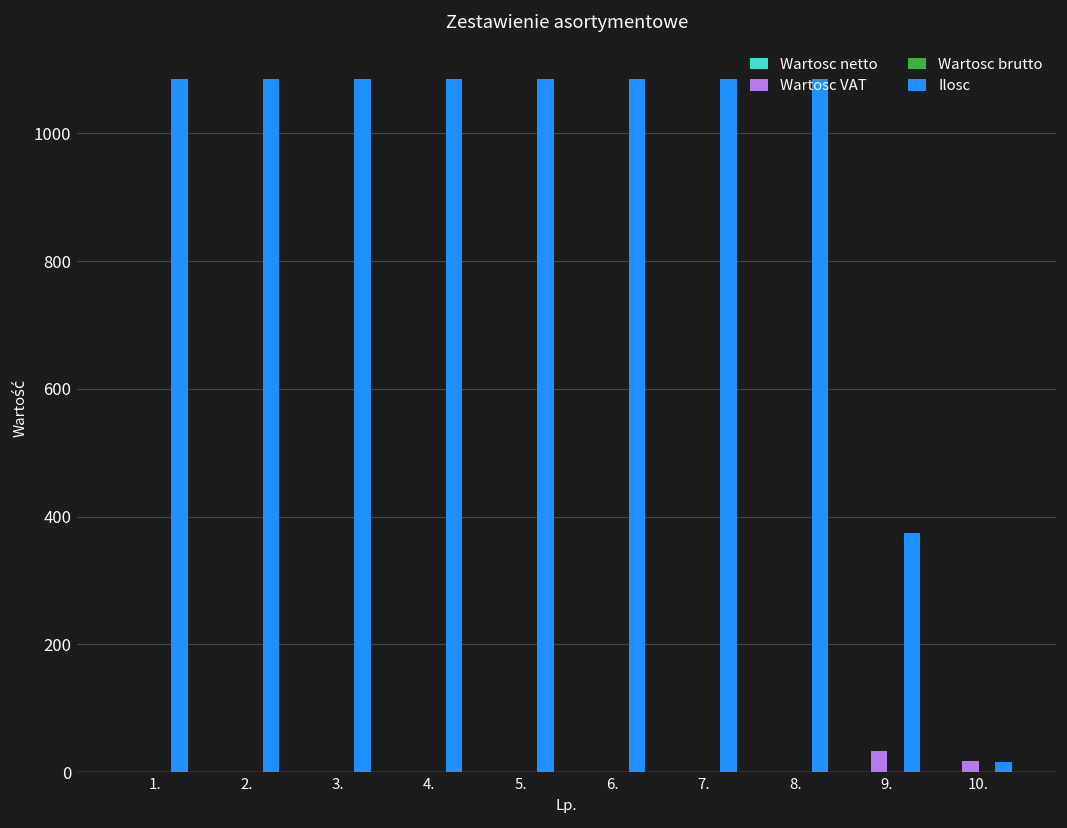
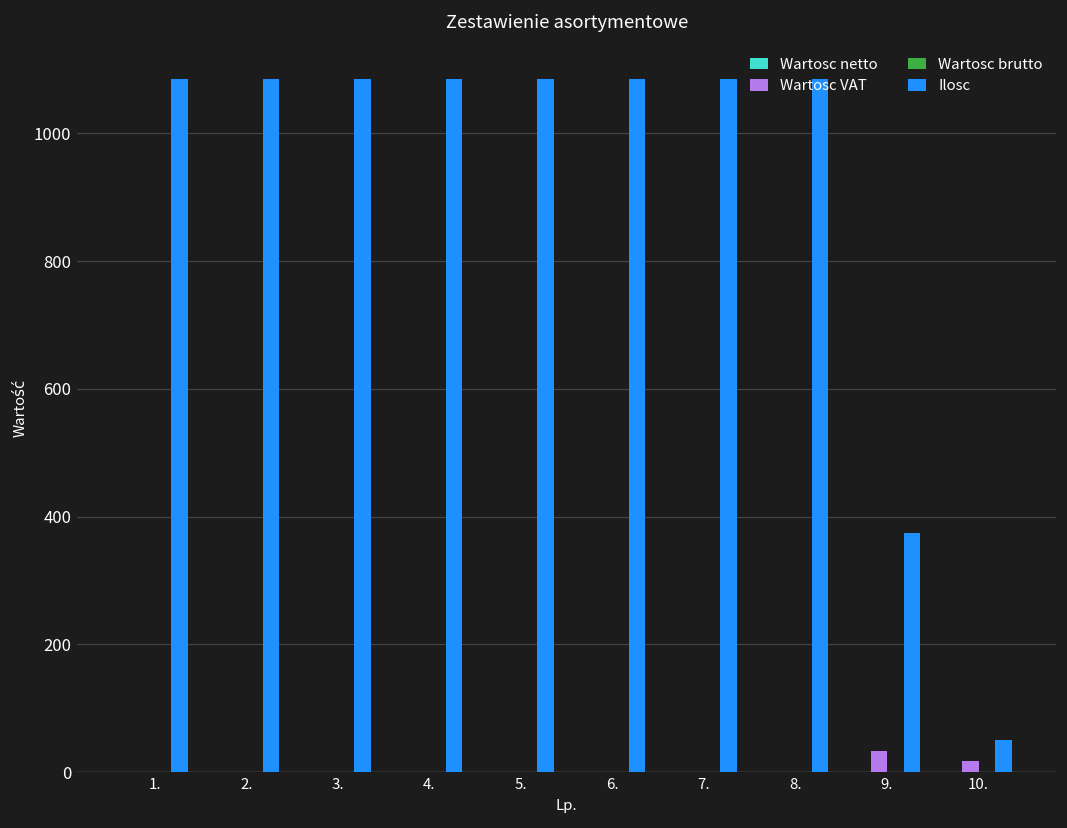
Ilosc, 10.: 20 -> 50
